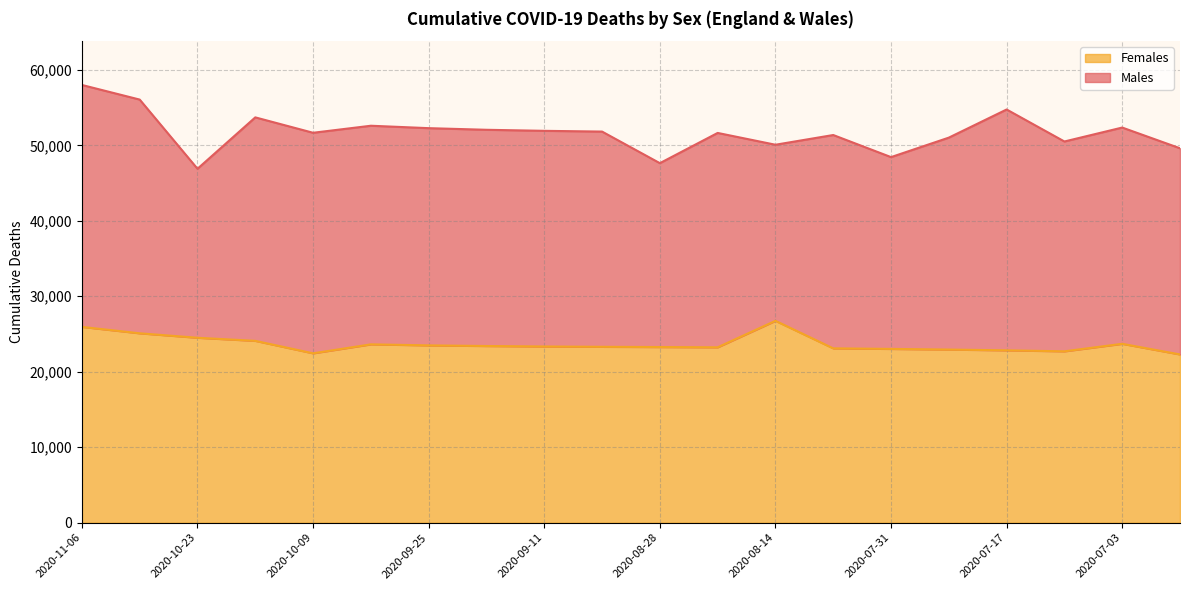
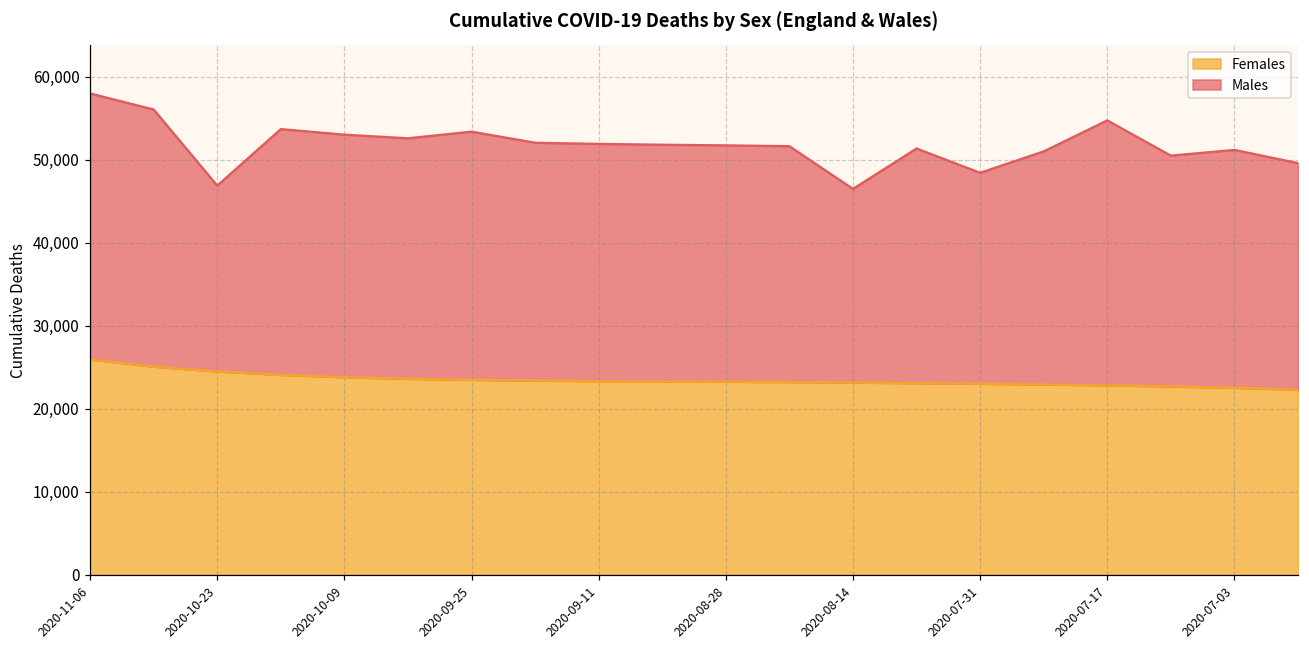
Females, 2020-10-09: 22,000 -> 24,000
Males, 2020-09-25: 29,000 -> 30,000
Males, 2020-08-28: 24,000 -> 28,000
Females, 2020-08-14: 27,000 -> 23,000
Females, 2020-07-03: 24,000 -> 23,000
